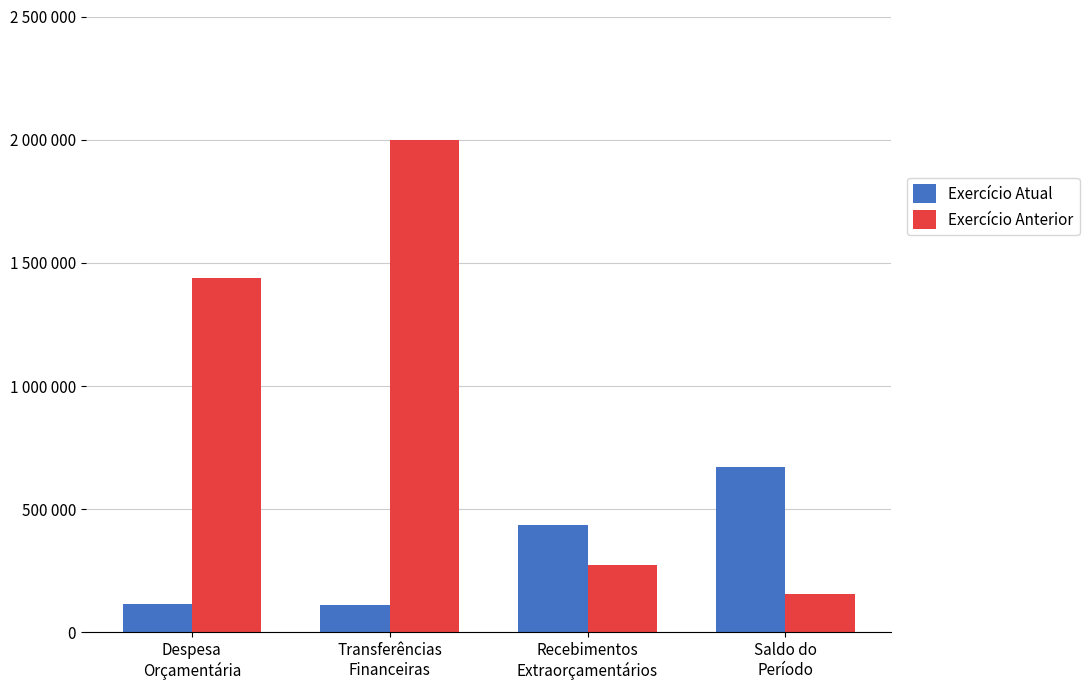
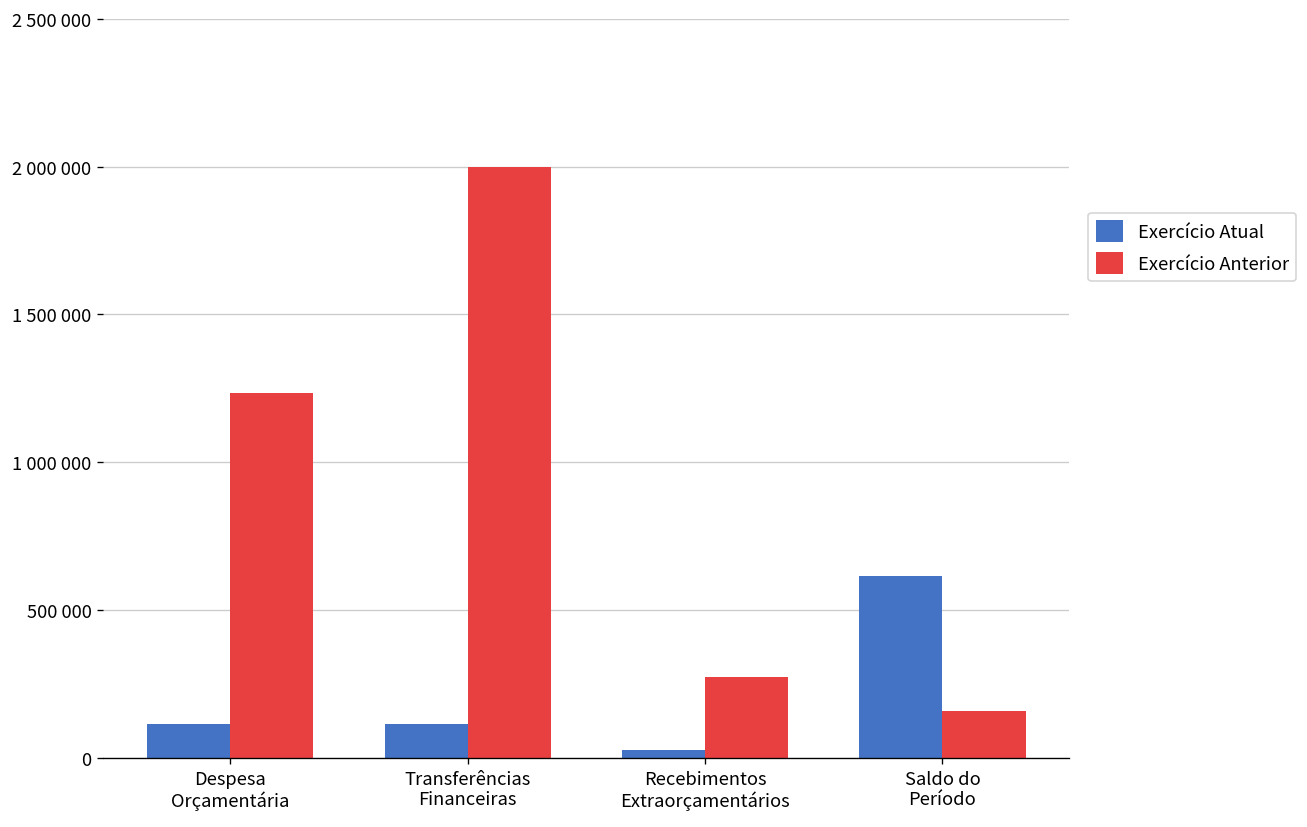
Exercício Anterior, Despesa Orçamentária: 1440000 -> 1230000
Exercício Atual, Recebimentos Extraorçamentários: 430000 -> 30000
Exercício Atual, Saldo do Período: 670000 -> 620000
